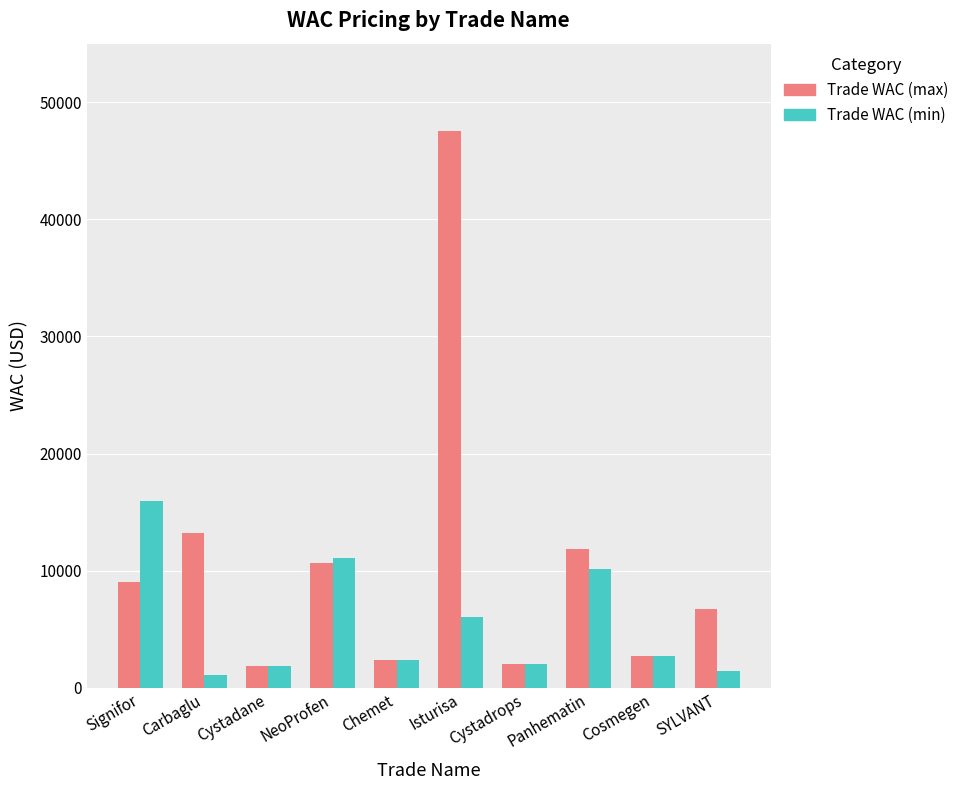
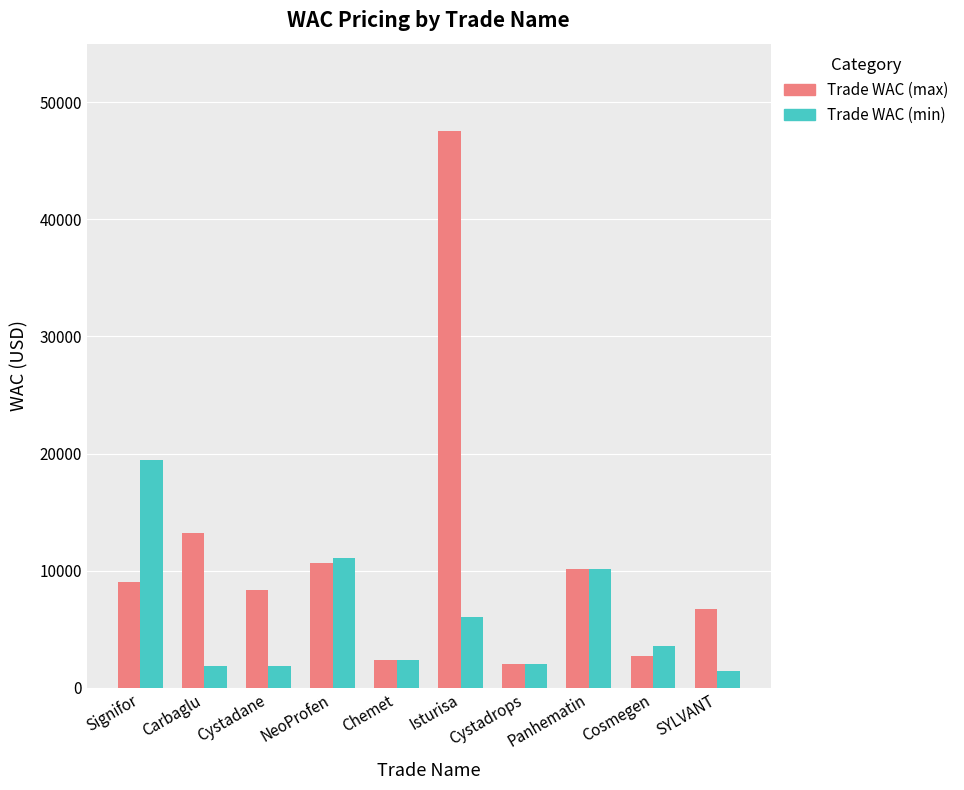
Trade WAC (min), Signifor: 15900 -> 19500
Trade WAC (min), Carbaglu: 1100 -> 1800
Trade WAC (max), Cystadane: 1800 -> 8300
Trade WAC (max), Panhematin: 11800 -> 10100
Trade WAC (min), Cosmegen: 2700 -> 3600
